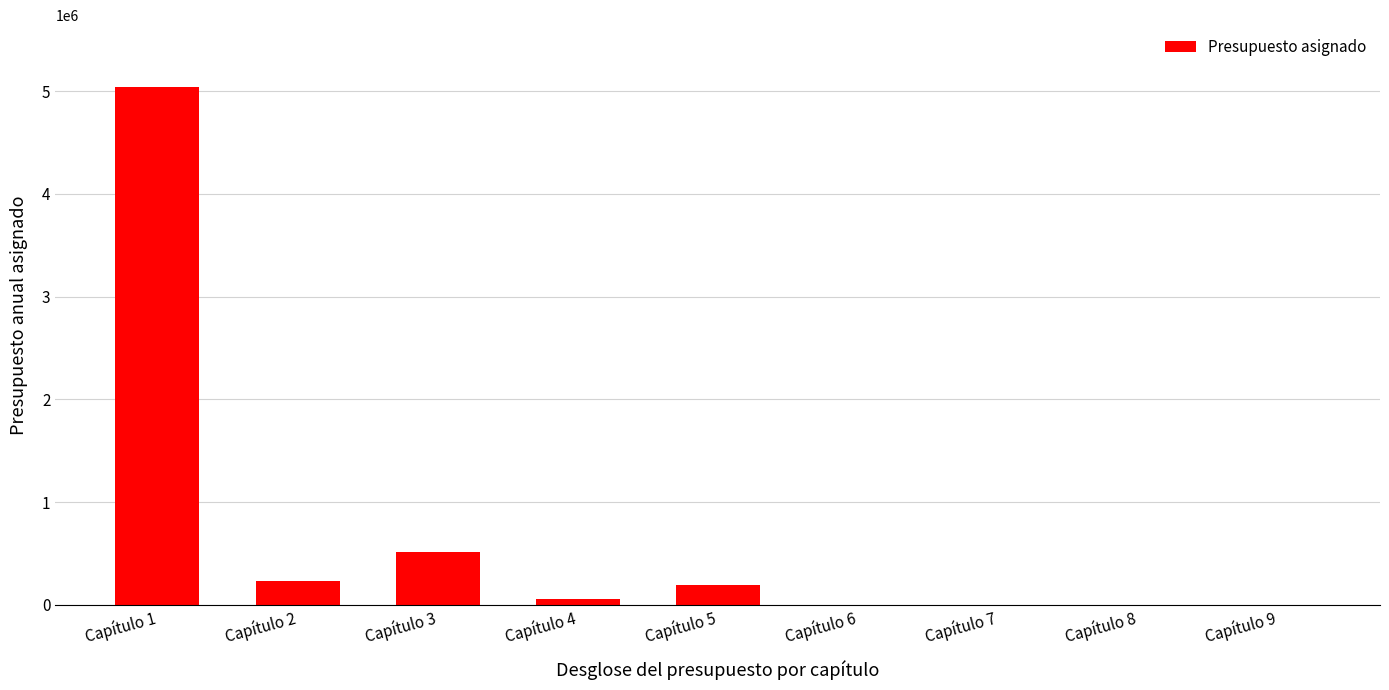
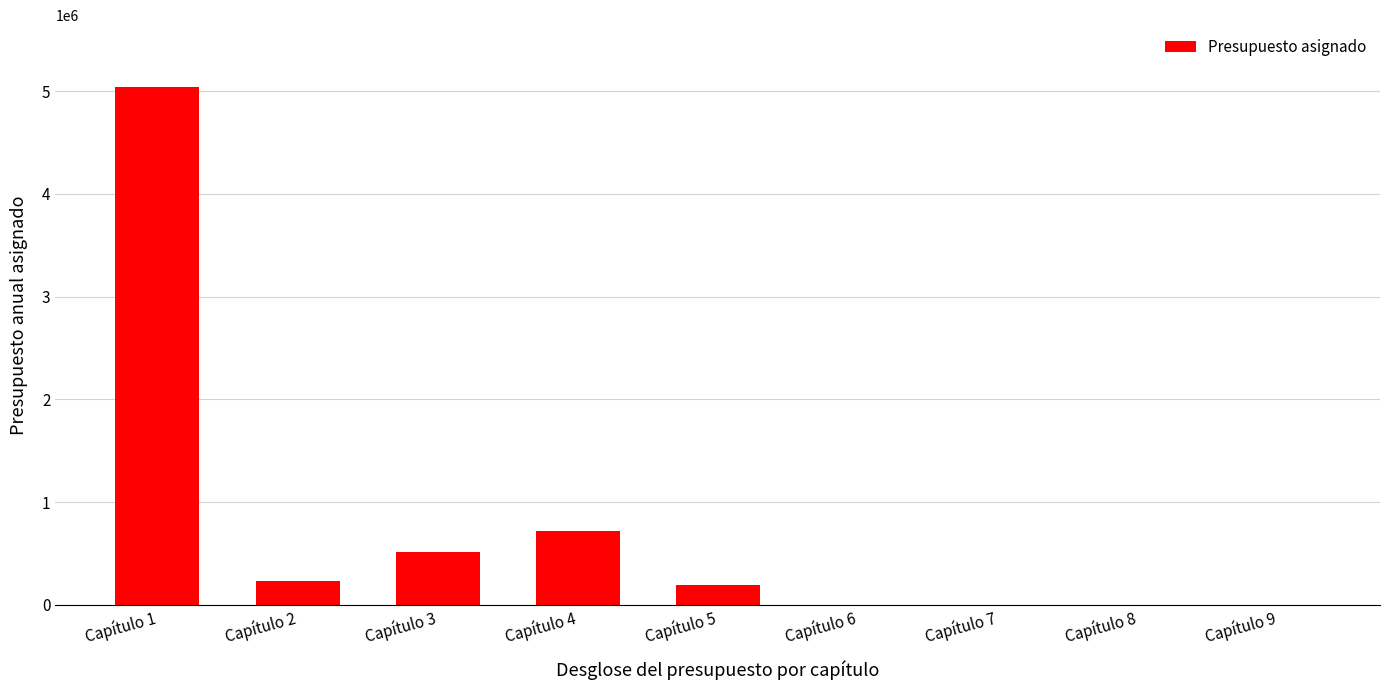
Capítulo 4: 60000 -> 720000
